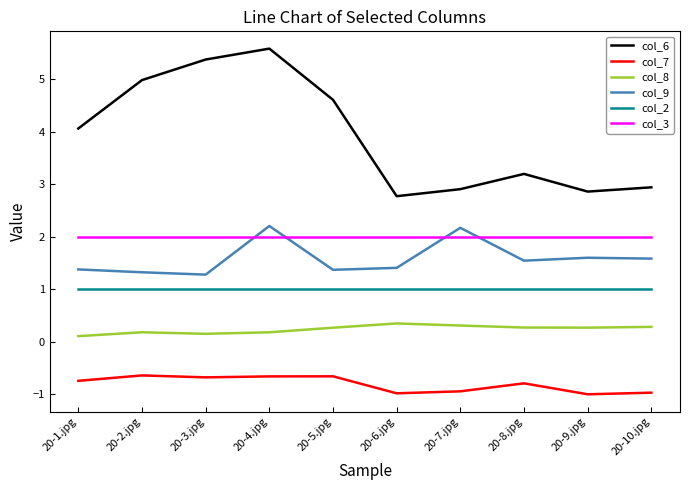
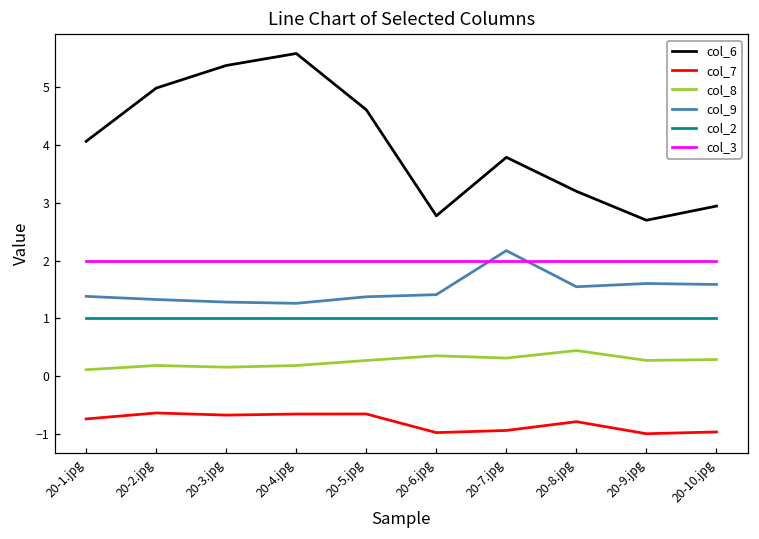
col_9, 20-4.jpg: 2.2 -> 1.3
col_6, 20-7.jpg: 2.9 -> 3.8
col_8, 20-8.jpg: 0.3 -> 0.4
col_6, 20-9.jpg: 2.9 -> 2.7
